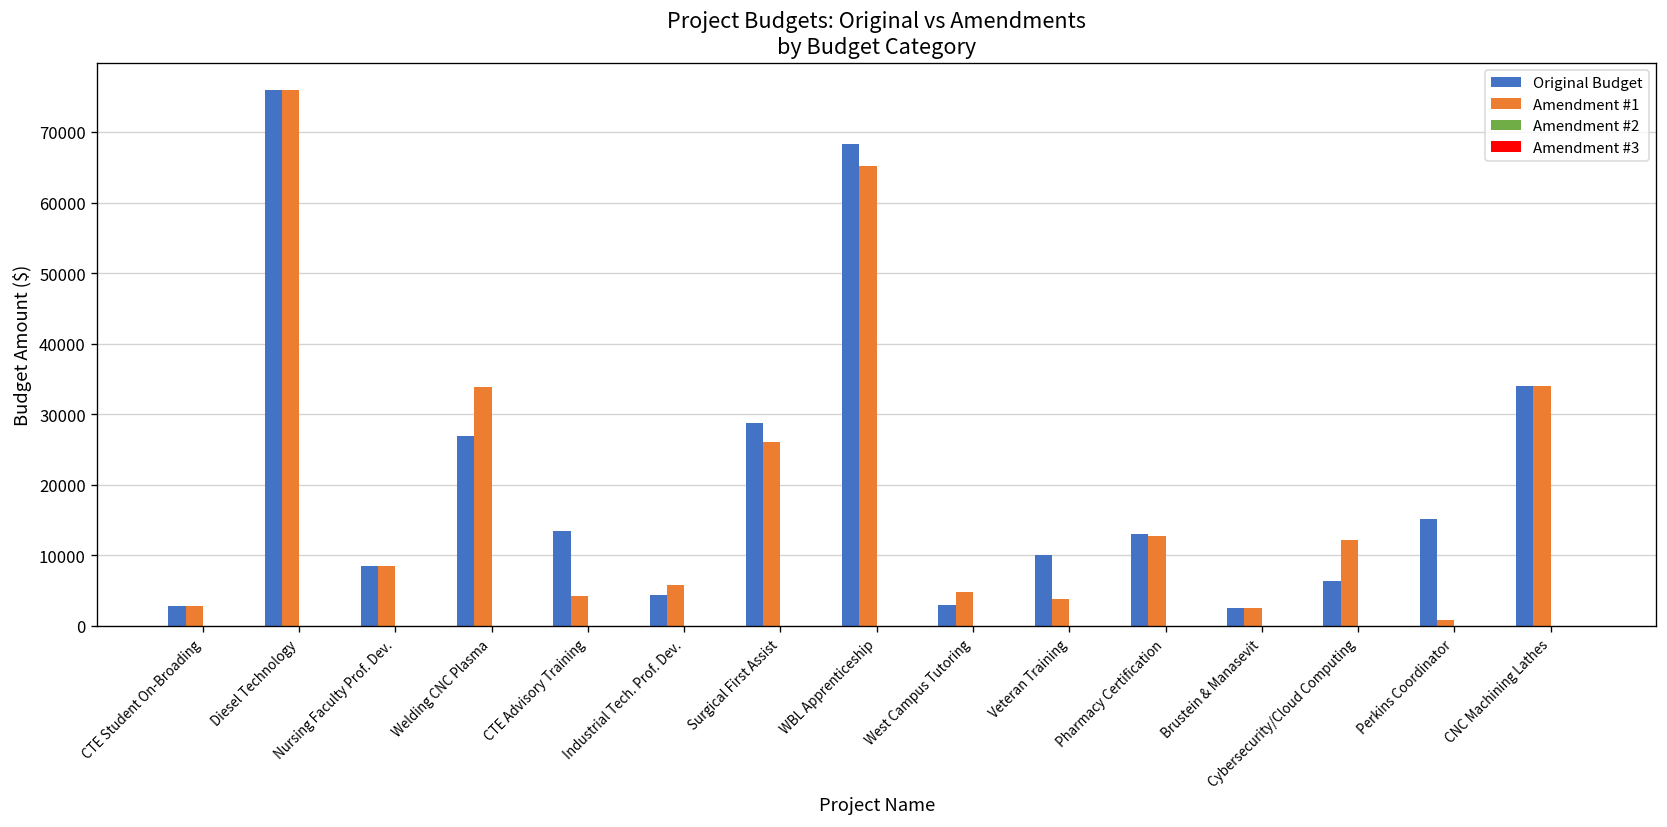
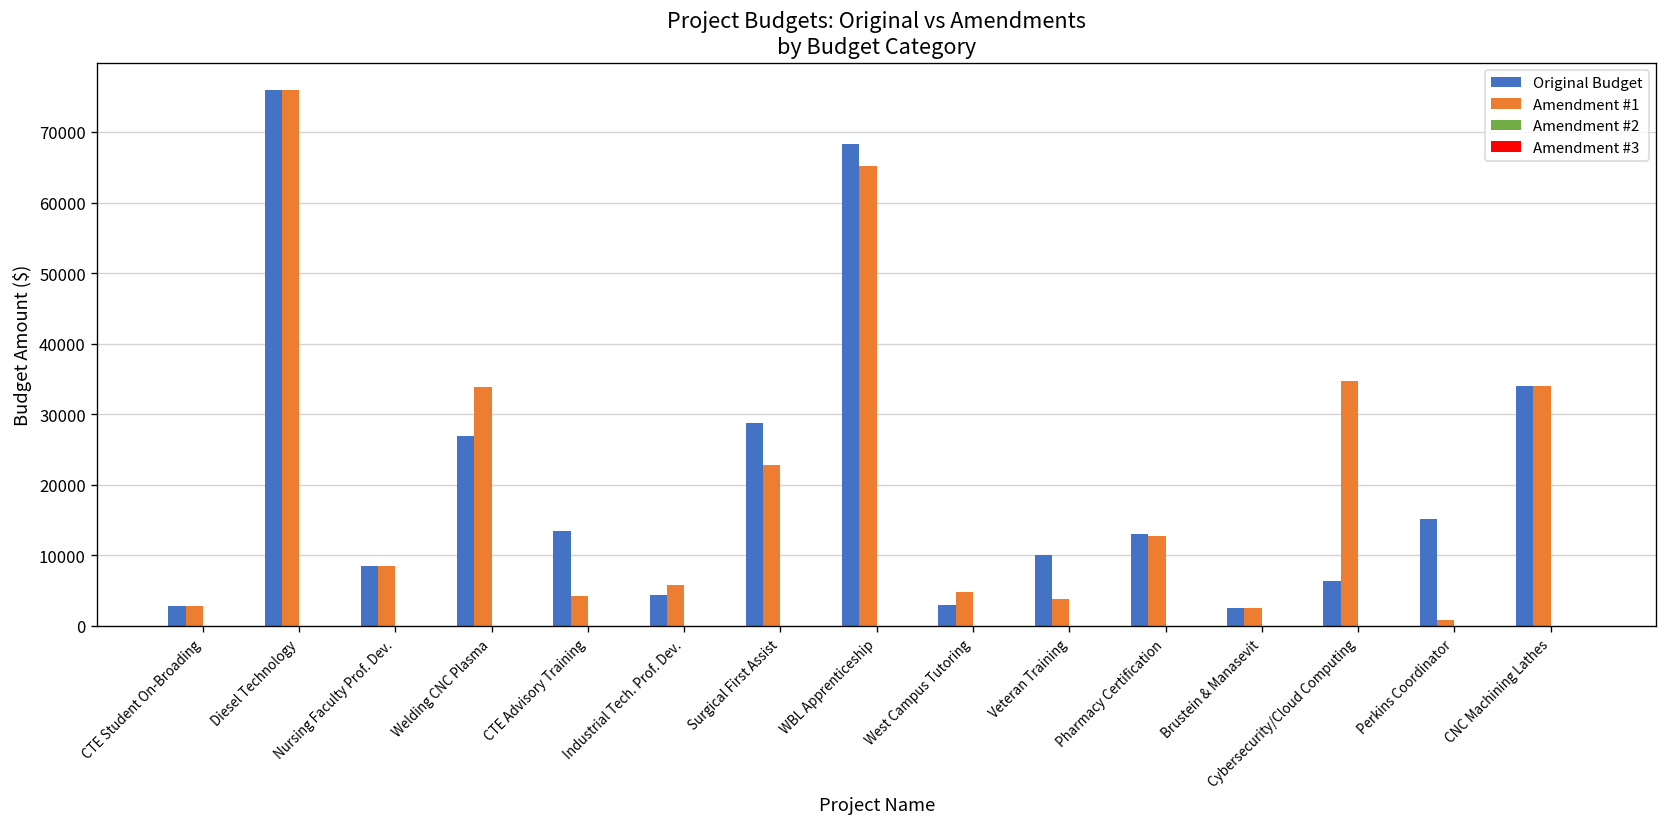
Amendment #1, Surgical First Assist: 26000 -> 23000
Amendment #1, Cybersecurity/Cloud Computing: 12000 -> 35000
